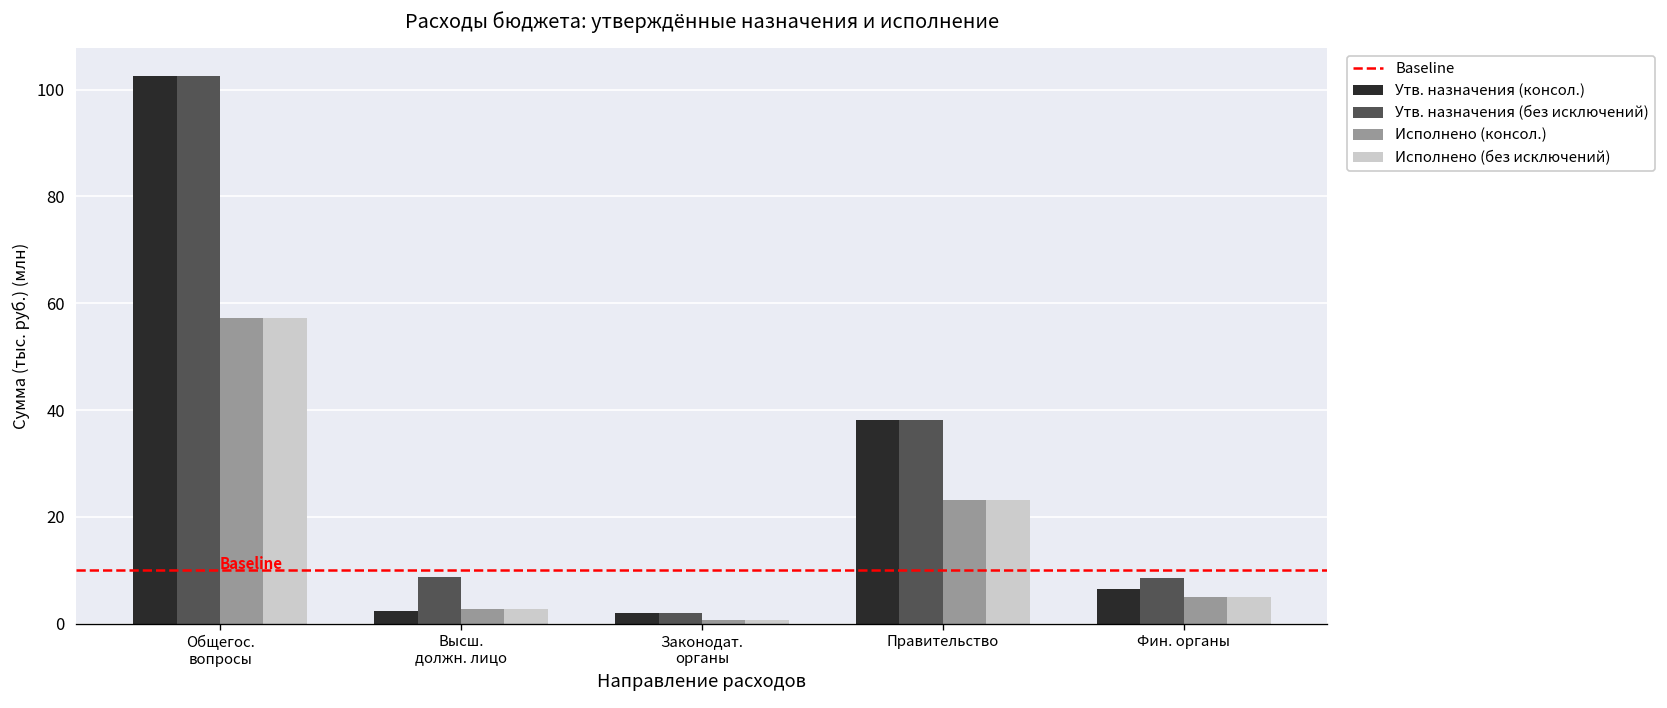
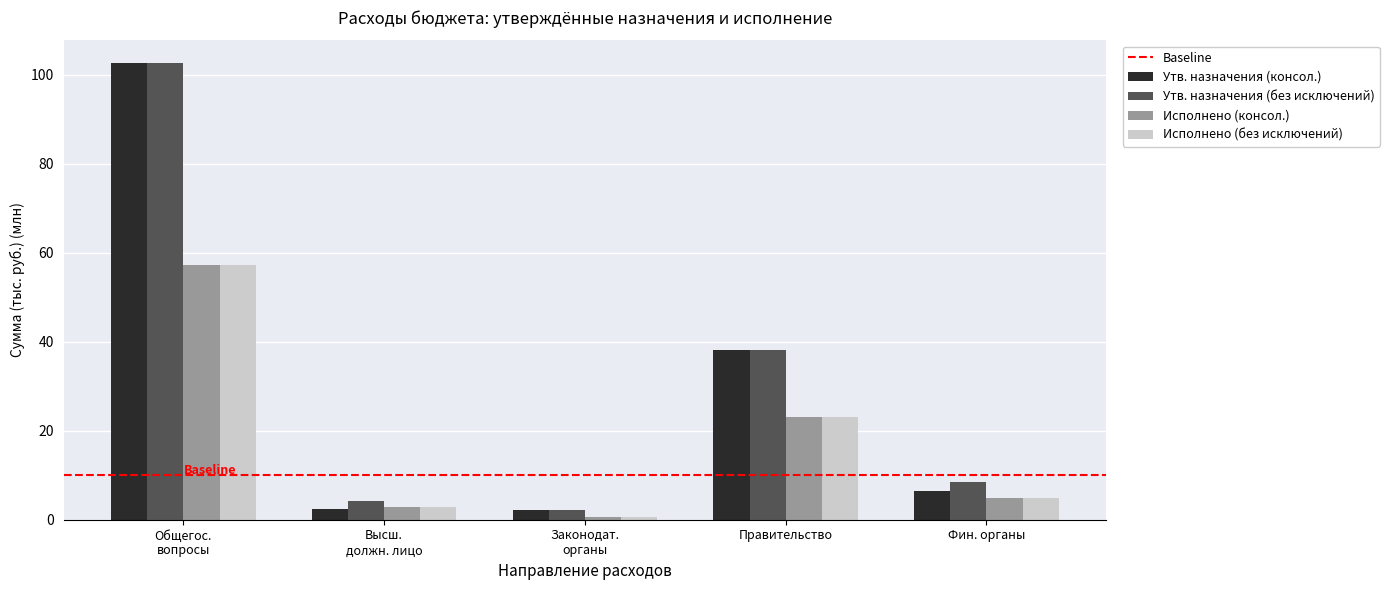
Утв. назначения (без исключений), Высш. должн. лицо: 9 -> 4
